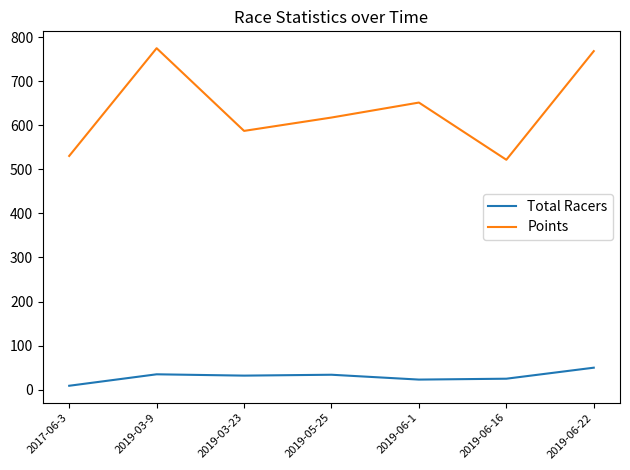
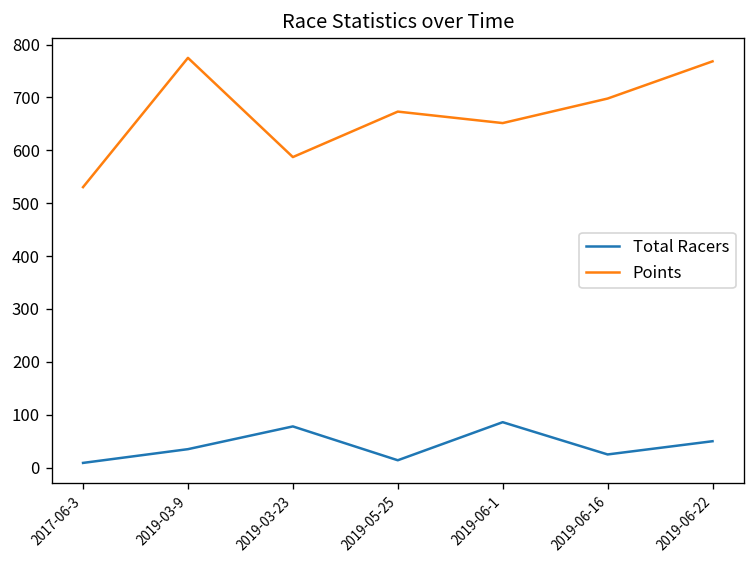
Total Racers, 2019-03-23: 30 -> 80
Total Racers, 2019-05-25: 30 -> 10
Points, 2019-05-25: 620 -> 670
Total Racers, 2019-06-1: 20 -> 90
Points, 2019-06-16: 520 -> 700
